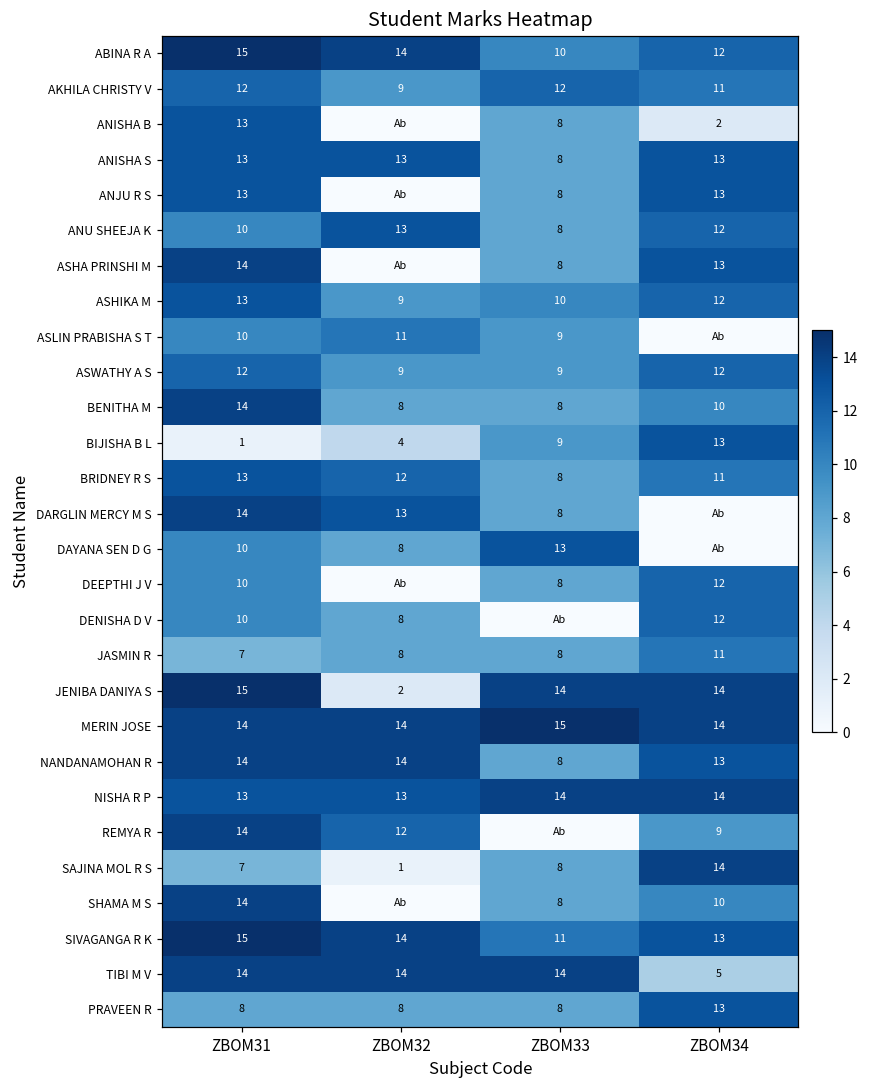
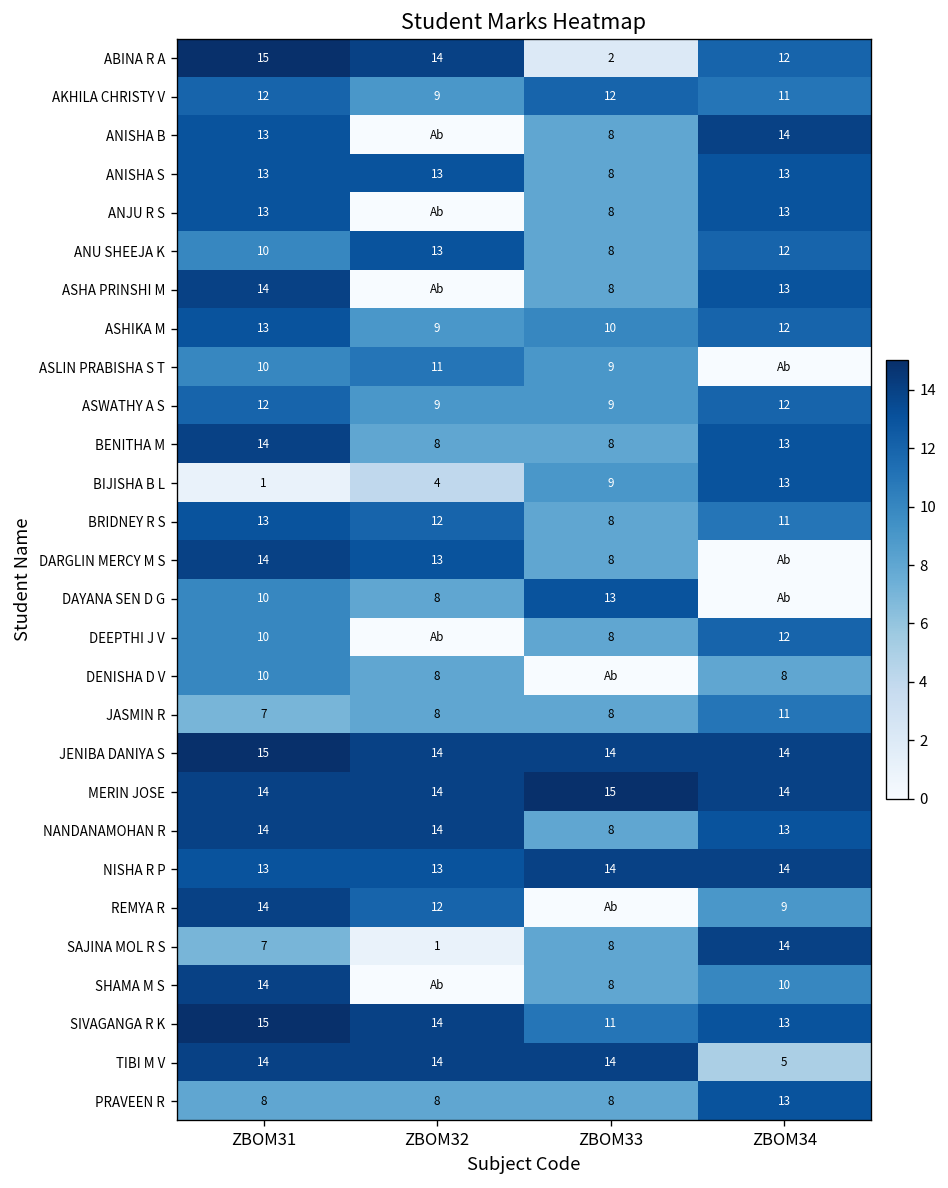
ABINA R A, ZBOM33: 10 -> 2
ANISHA B, ZBOM34: 2 -> 14
BENITHA M, ZBOM34: 10 -> 13
DENISHA D V, ZBOM34: 12 -> 8
JENIBA DANIYA S, ZBOM32: 2 -> 14
